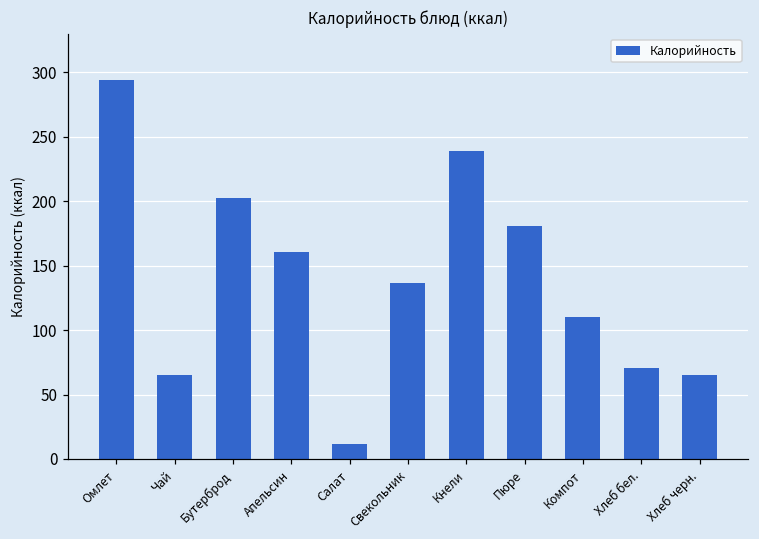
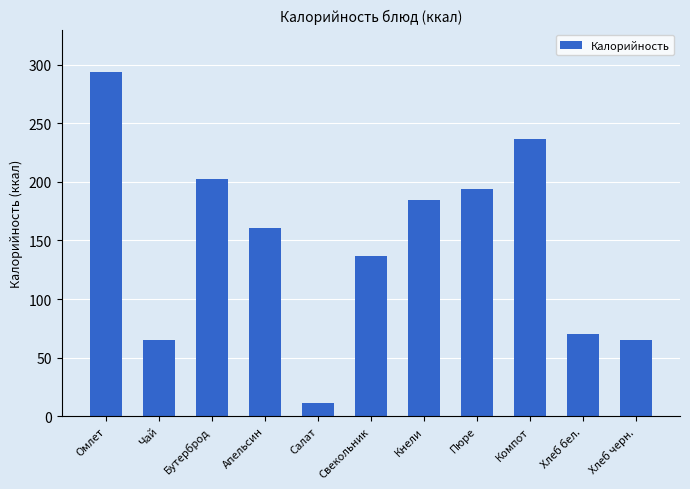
Кнели: 239 -> 185
Пюре: 180 -> 194
Компот: 110 -> 236
